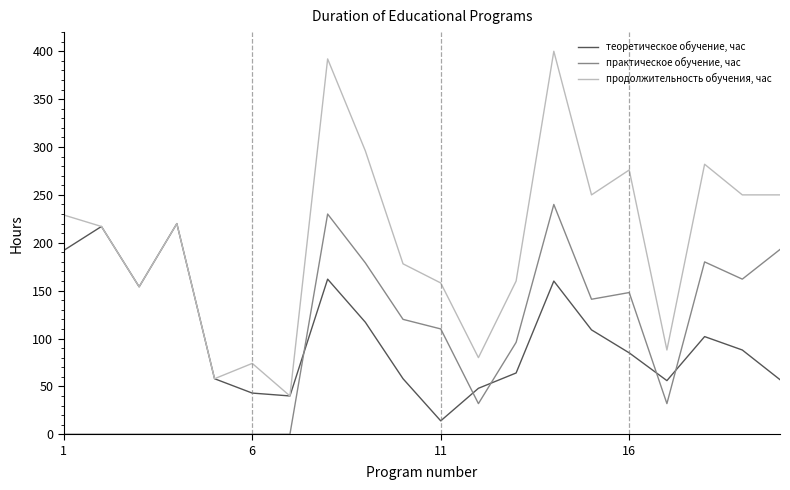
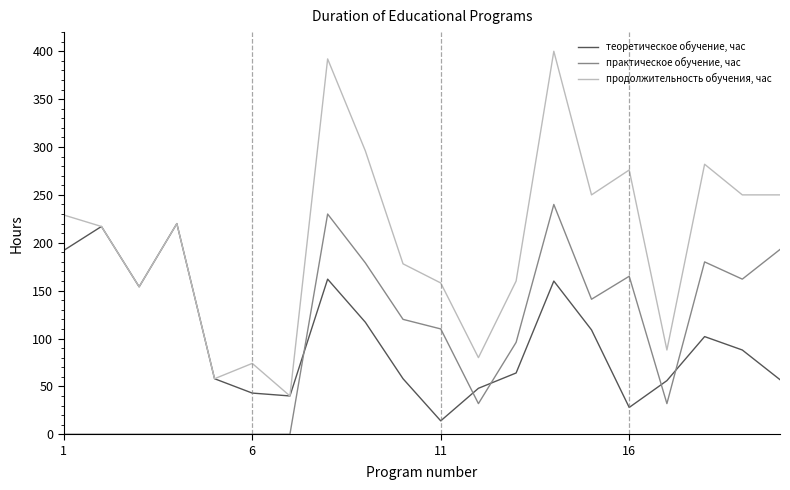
теоретическое обучение, час, 16: 90 -> 30
практическое обучение, час, 16: 150 -> 170
